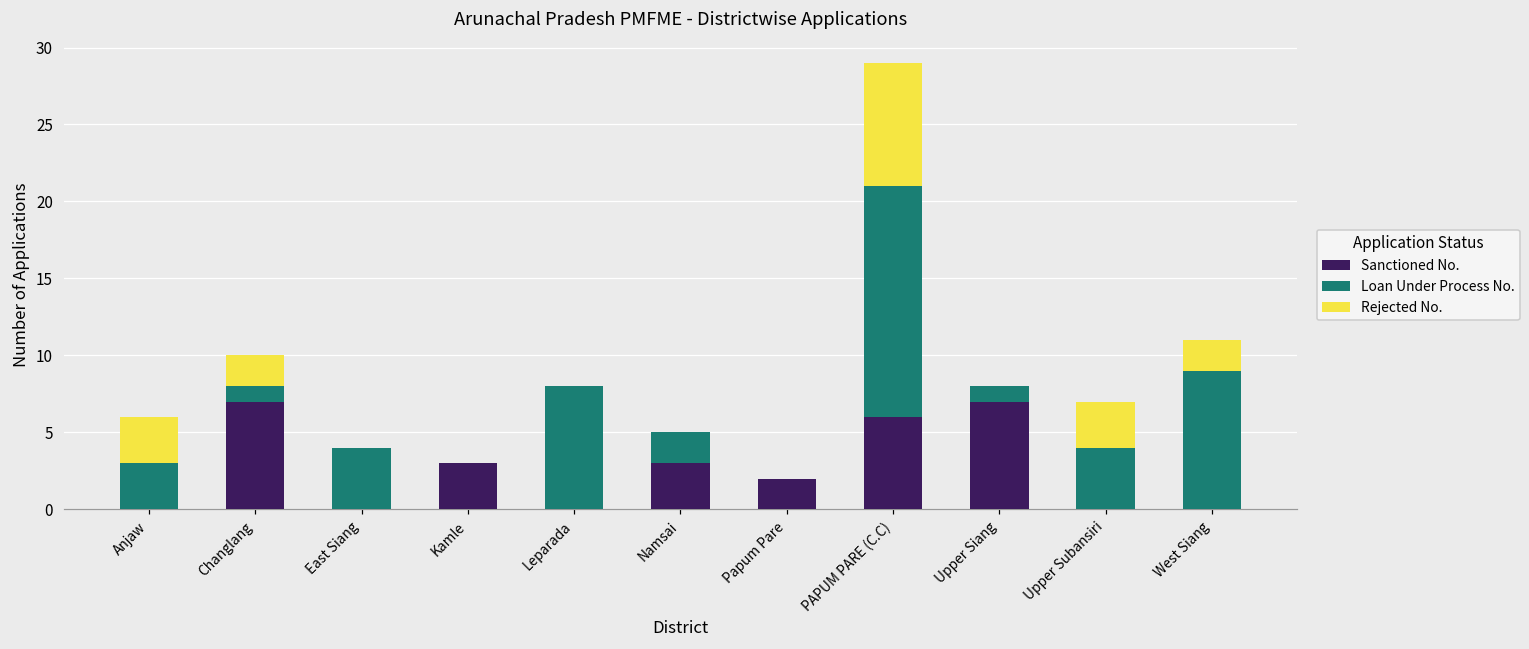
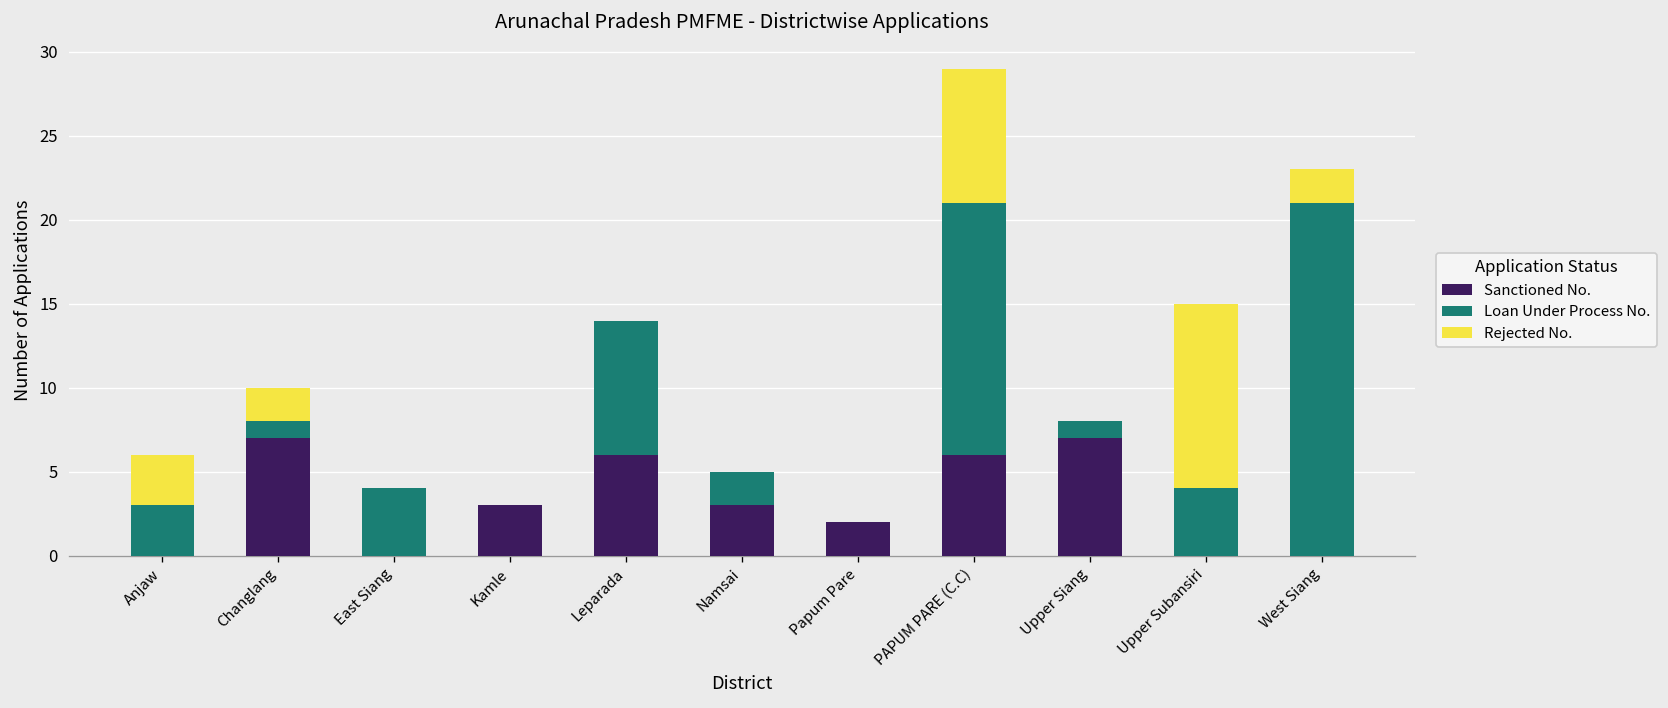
Sanctioned No., Leparada: 0 -> 6
Rejected No., Upper Subansiri: 3 -> 11
Loan Under Process No., West Siang: 9 -> 21
